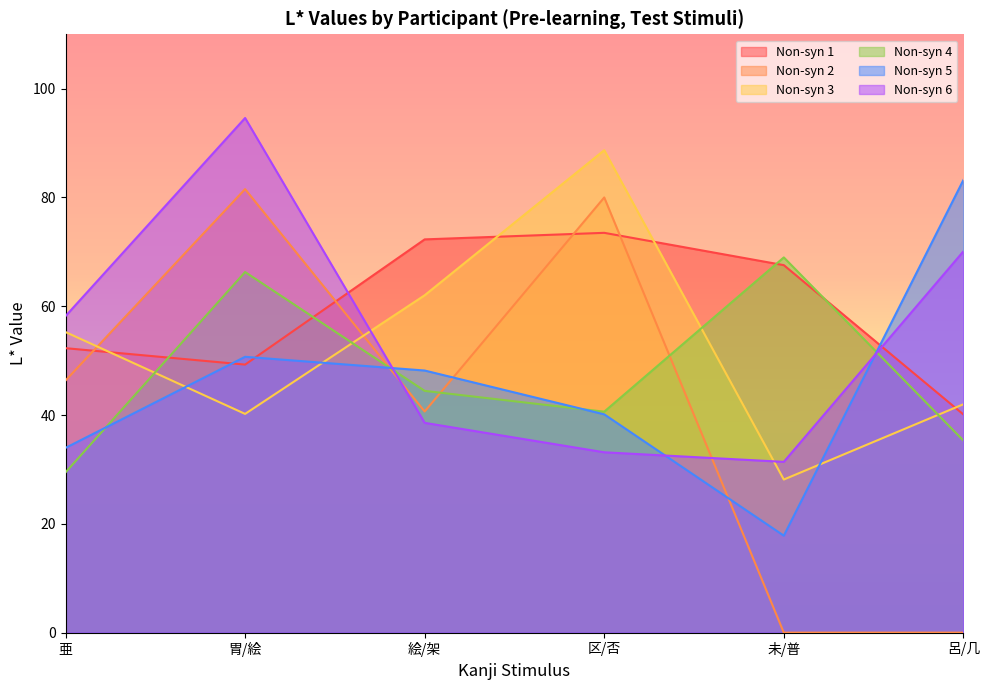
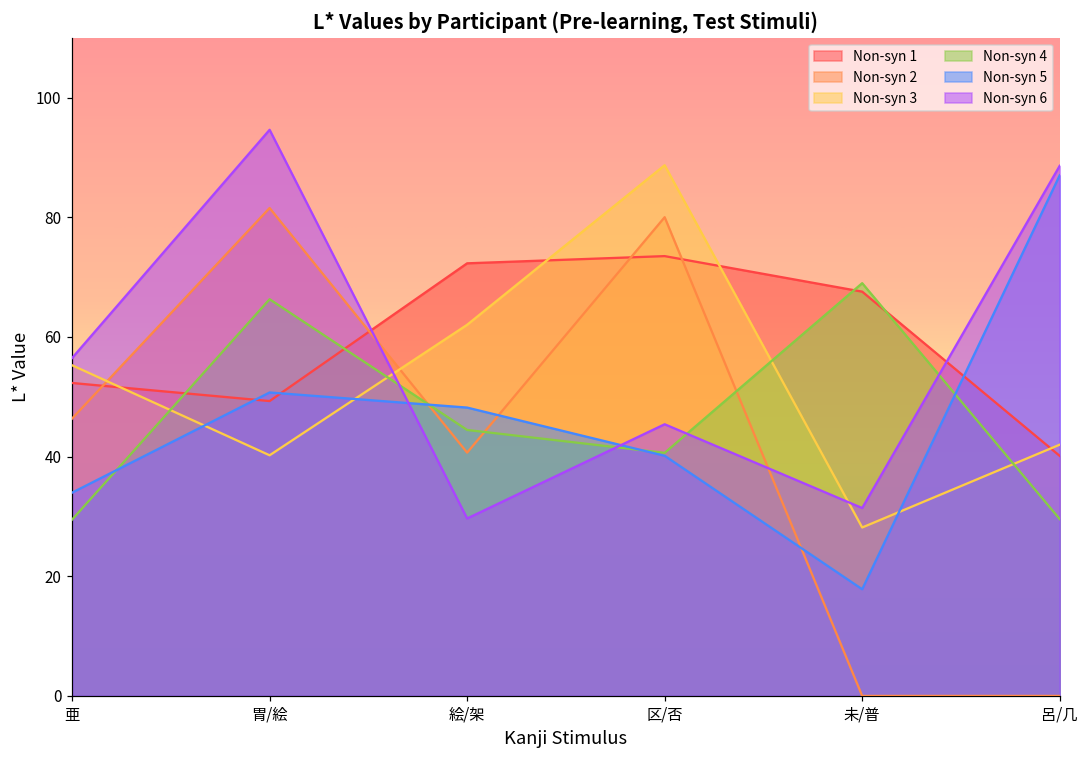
Non-syn 6, 亜: 58 -> 56
Non-syn 6, 絵/架: 39 -> 30
Non-syn 6, 区/否: 33 -> 45
Non-syn 4, 呂/几: 35 -> 30
Non-syn 5, 呂/几: 83 -> 87
Non-syn 6, 呂/几: 70 -> 89
